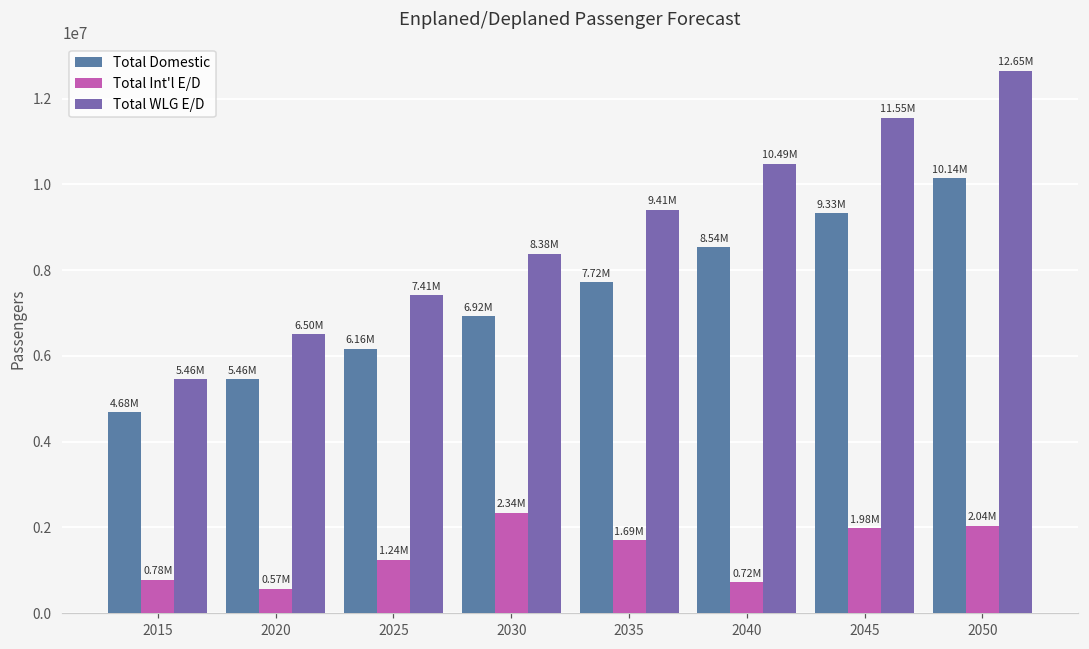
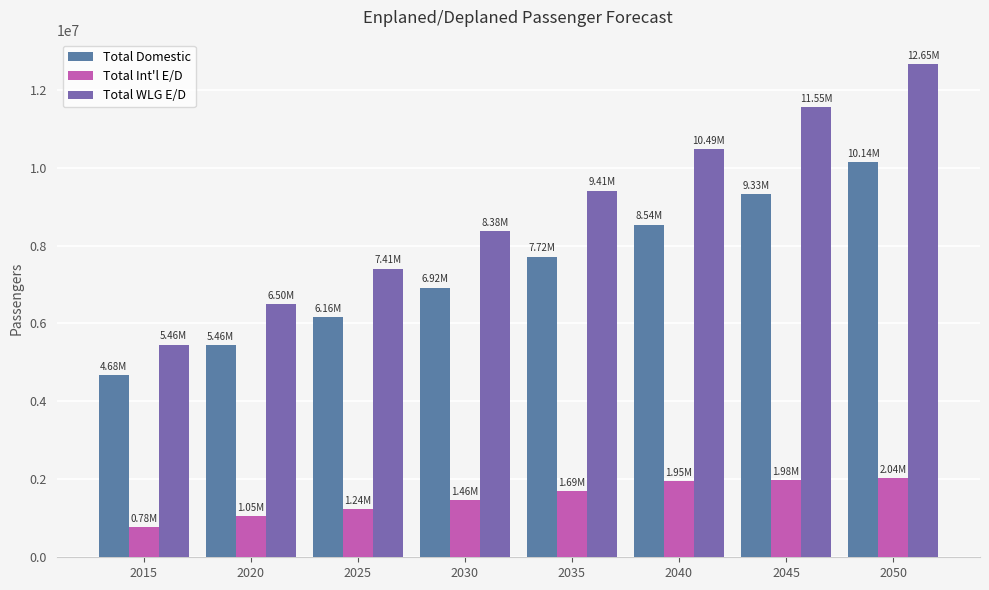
Total Int'l E/D, 2020: 0.57M -> 1.05M
Total Int'l E/D, 2030: 2.34M -> 1.46M
Total Int'l E/D, 2040: 0.72M -> 1.95M
